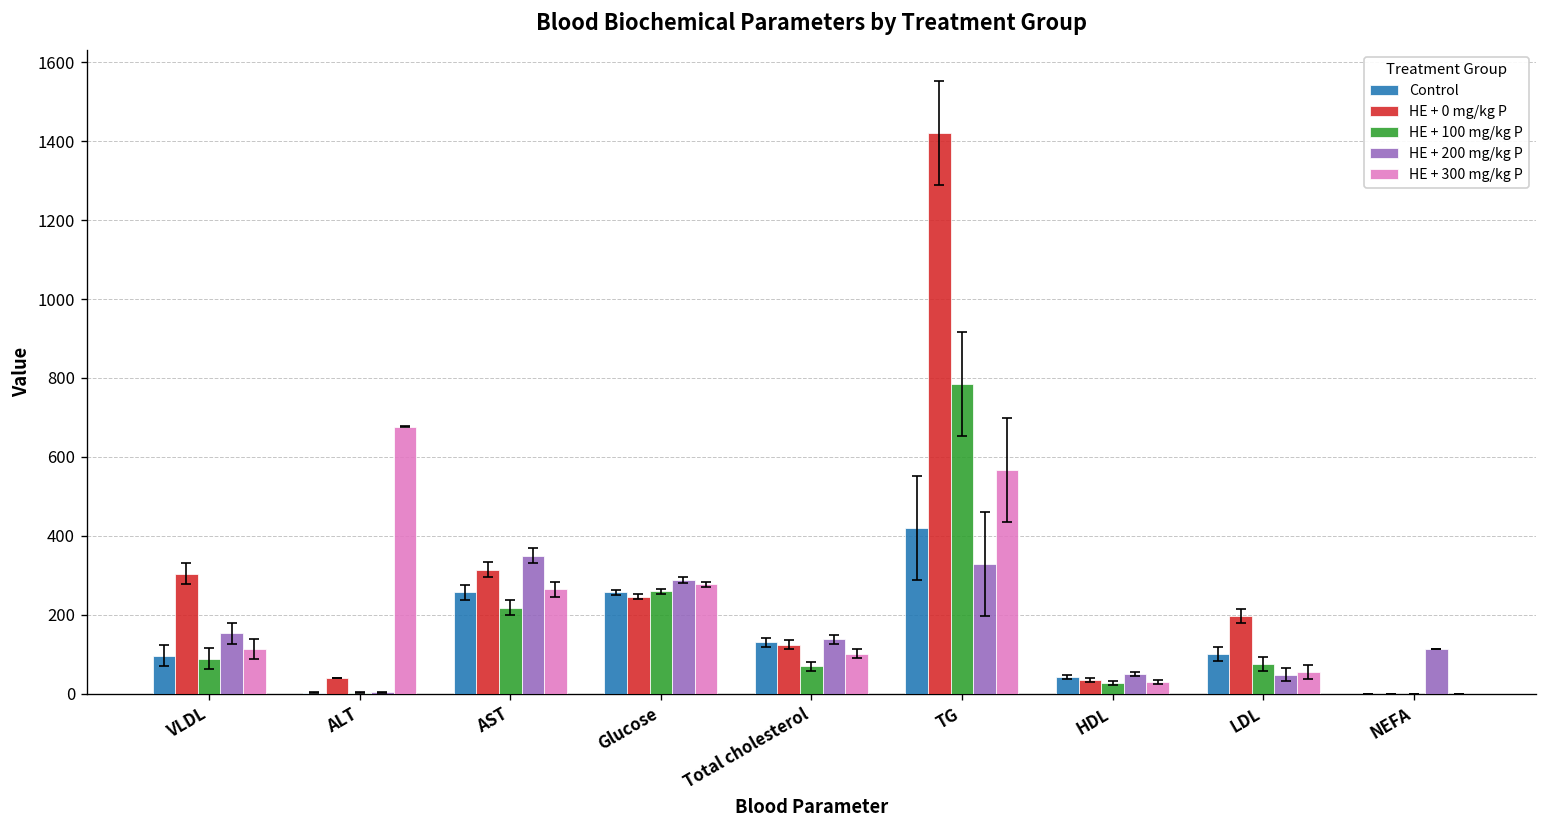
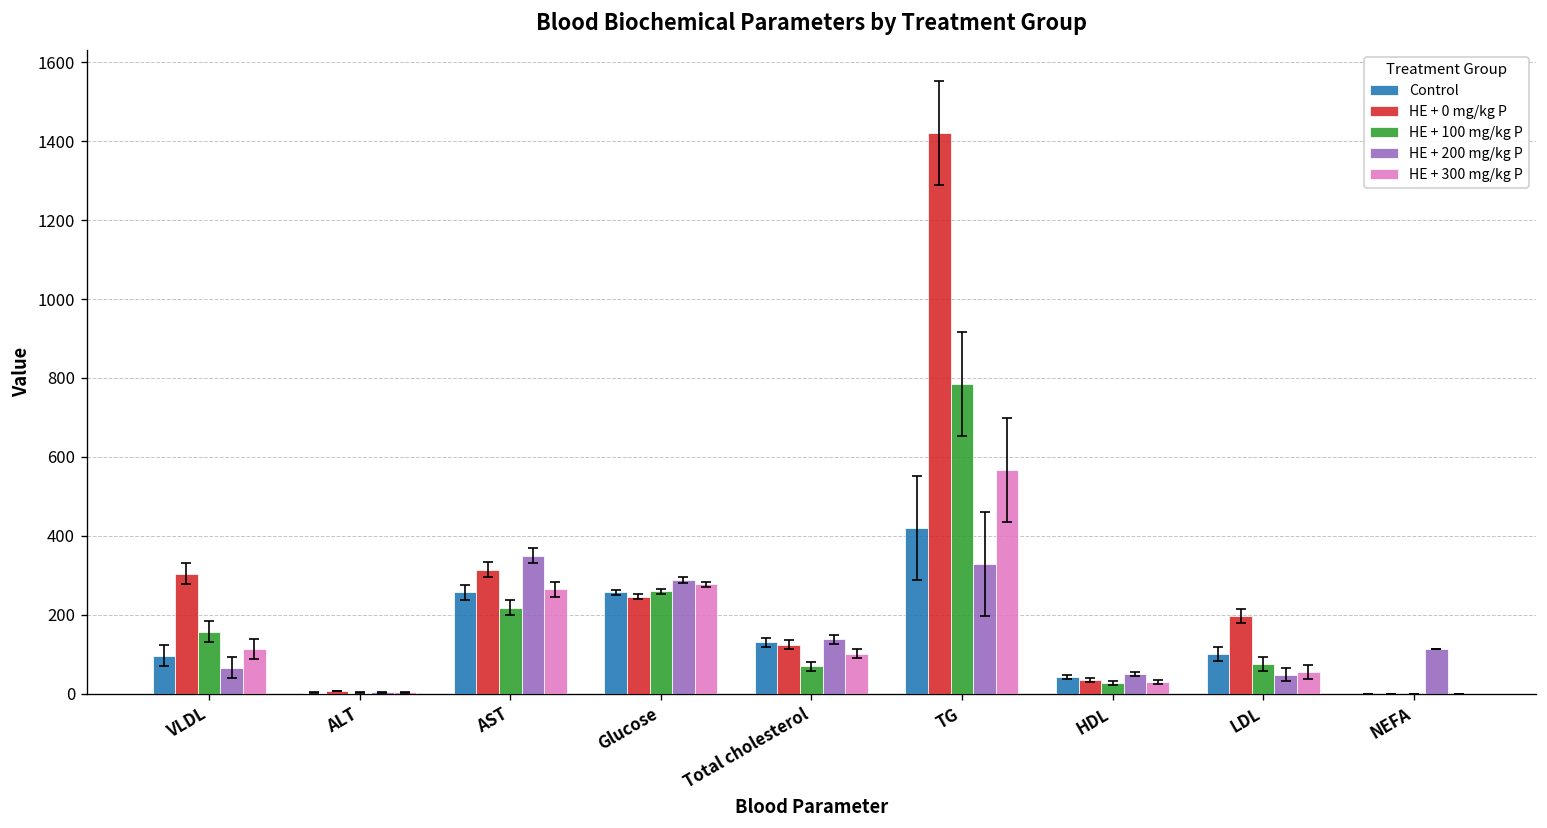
HE + 100 mg/kg P, VLDL: 90 -> 160
HE + 200 mg/kg P, VLDL: 150 -> 70
HE + 0 mg/kg P, ALT: 40 -> 10
HE + 300 mg/kg P, ALT: 680 -> 0
